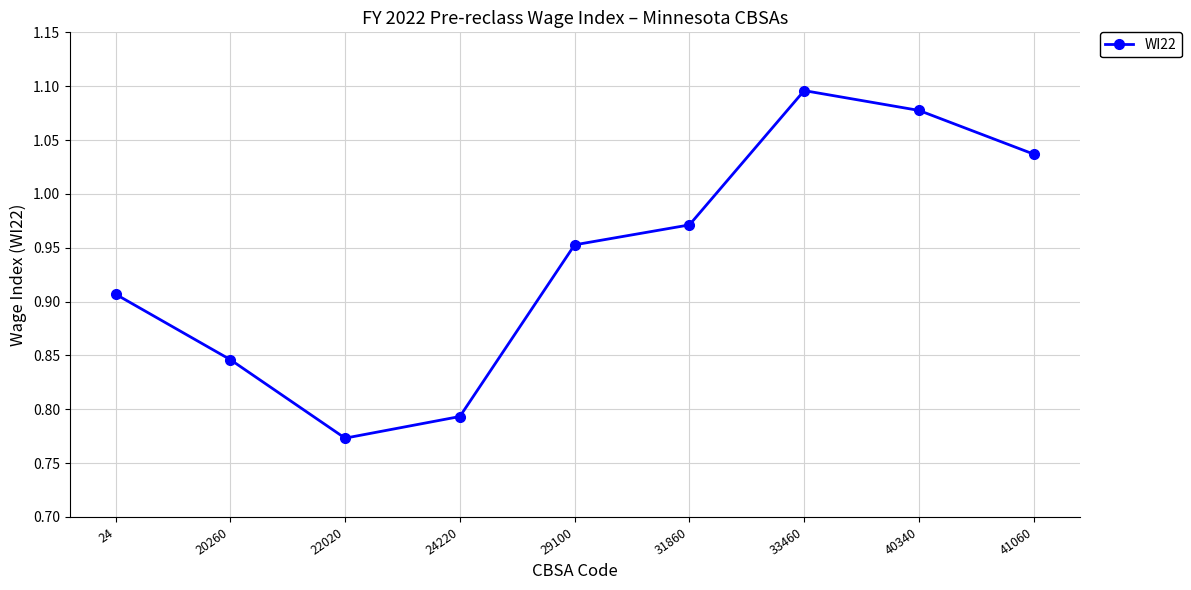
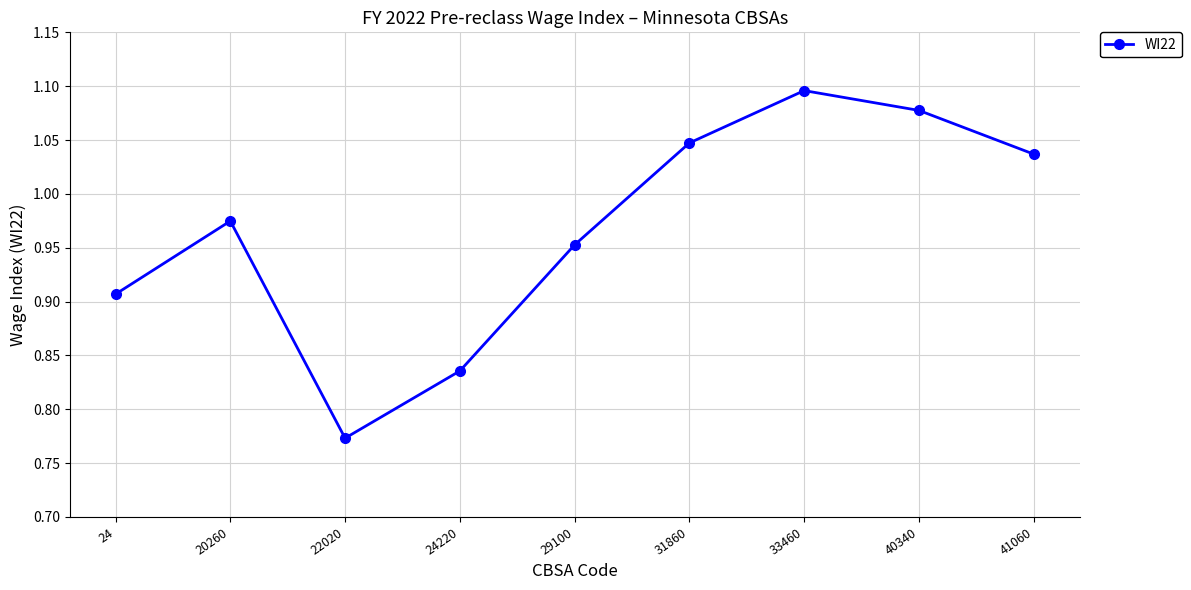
20260: 0.846 -> 0.975
24220: 0.793 -> 0.836
31860: 0.971 -> 1.047
